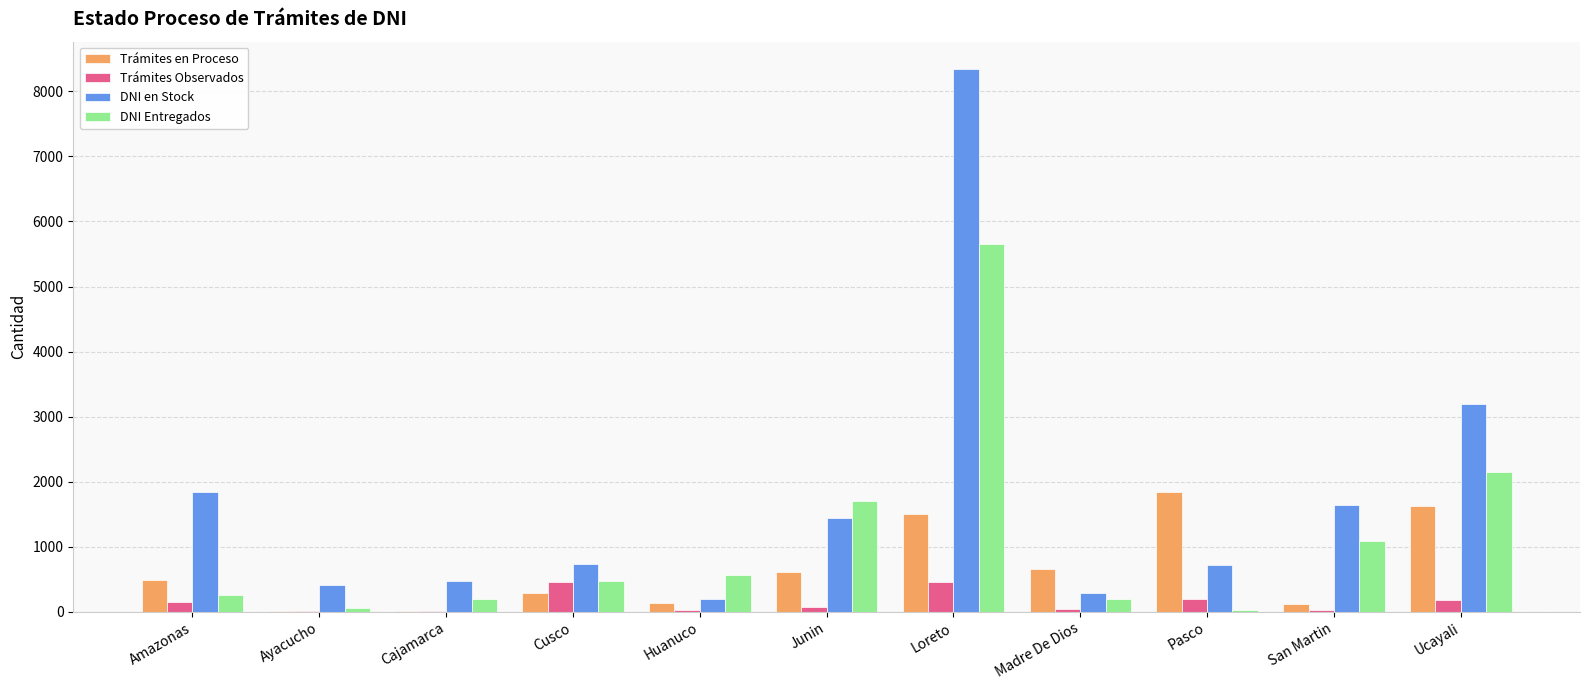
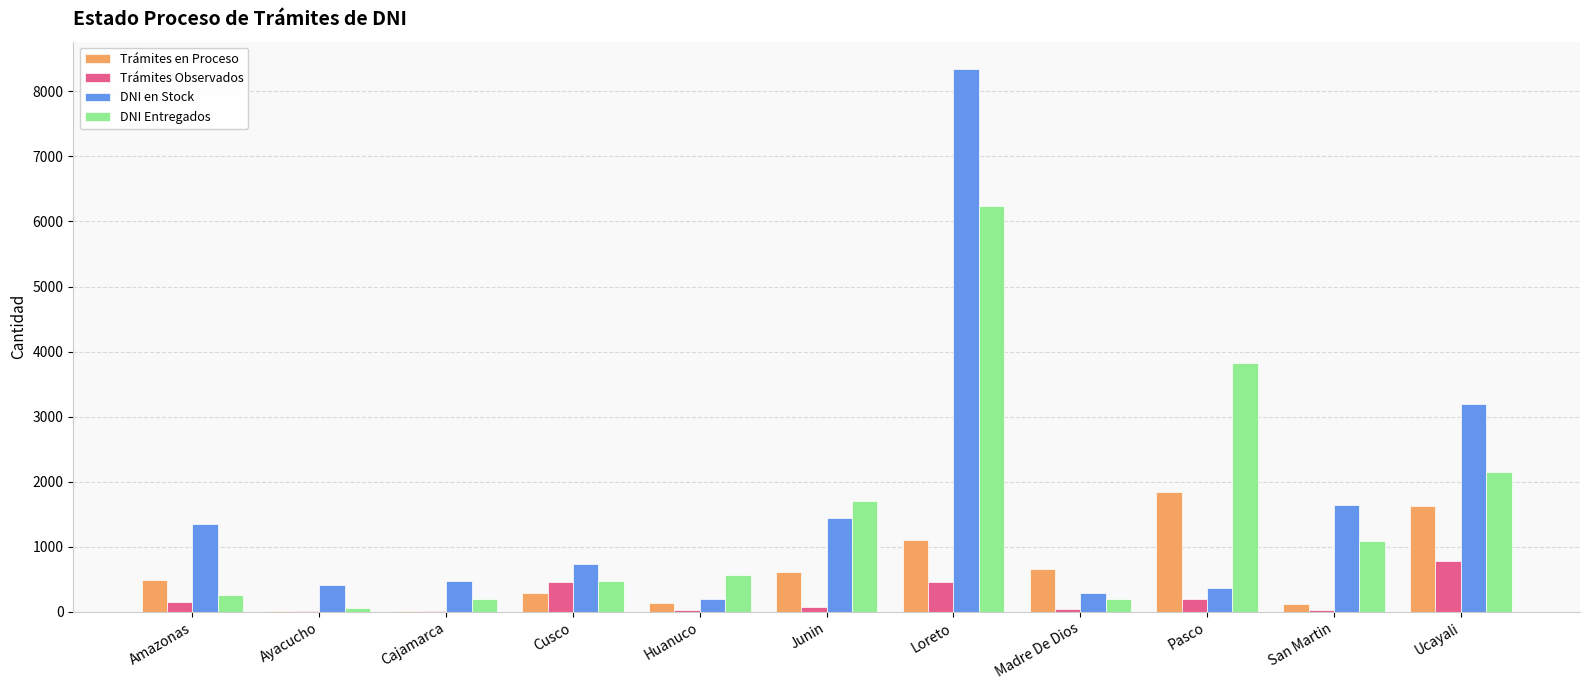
DNI en Stock, Amazonas: 1800 -> 1300
Trámites en Proceso, Loreto: 1500 -> 1100
DNI Entregados, Loreto: 5700 -> 6200
DNI en Stock, Pasco: 700 -> 400
DNI Entregados, Pasco: 0 -> 3800
Trámites Observados, Ucayali: 200 -> 800
